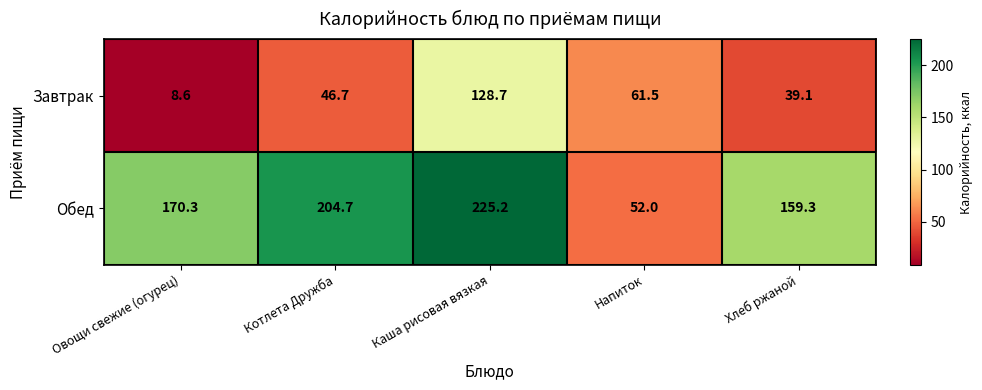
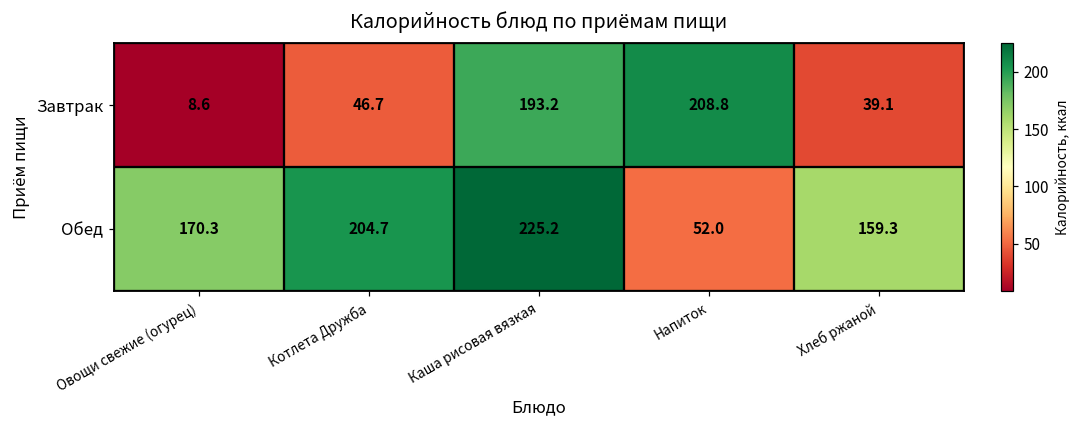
Завтрак, Каша рисовая вязкая: 128.7 -> 193.2
Завтрак, Напиток: 61.5 -> 208.8
